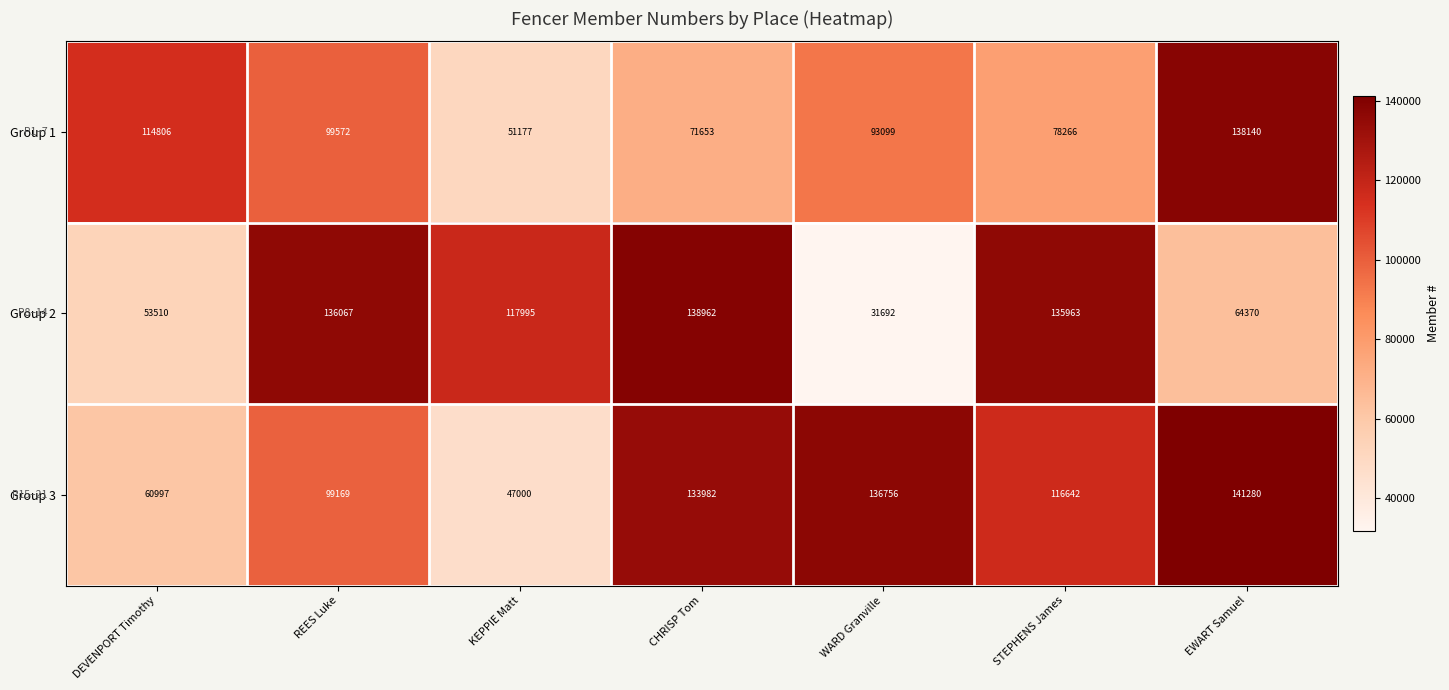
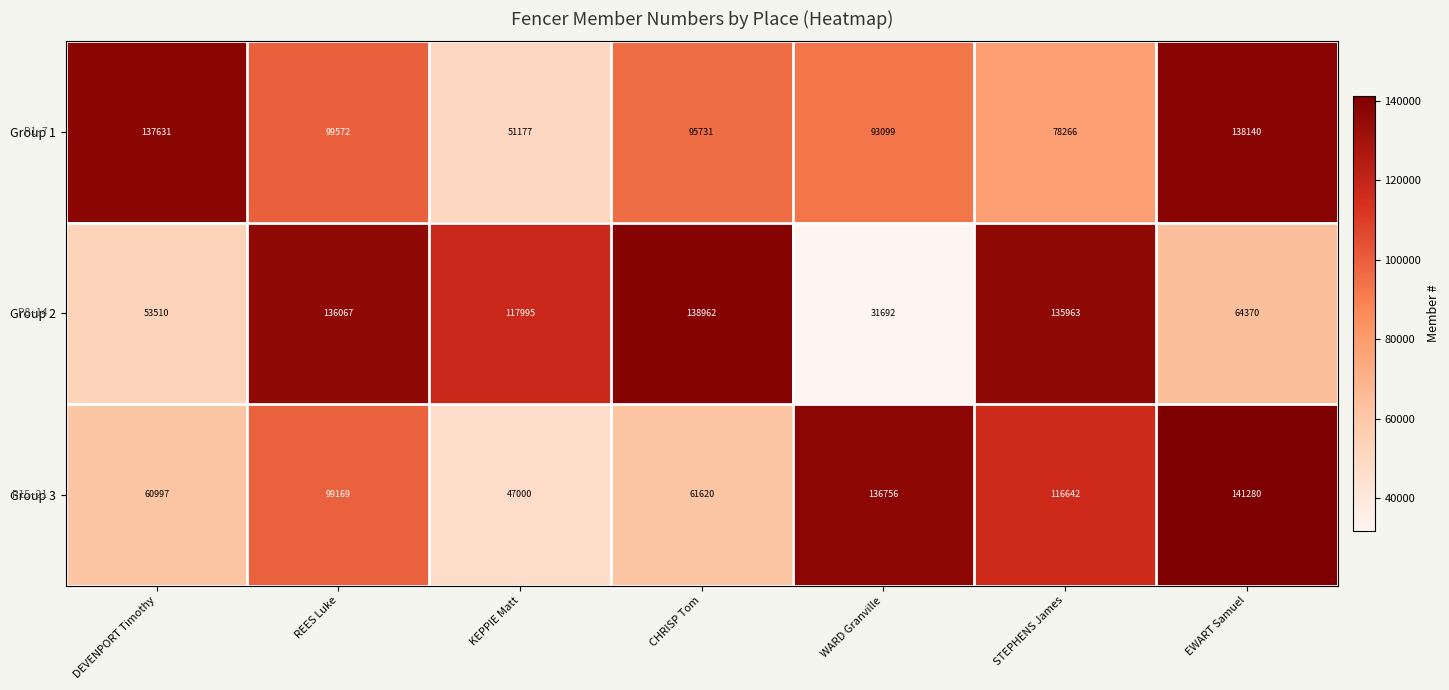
Group 1, DEVENPORT Timothy: 114806 -> 137631
Group 1, CHRISP Tom: 71653 -> 95731
Group 3, CHRISP Tom: 133982 -> 61620
